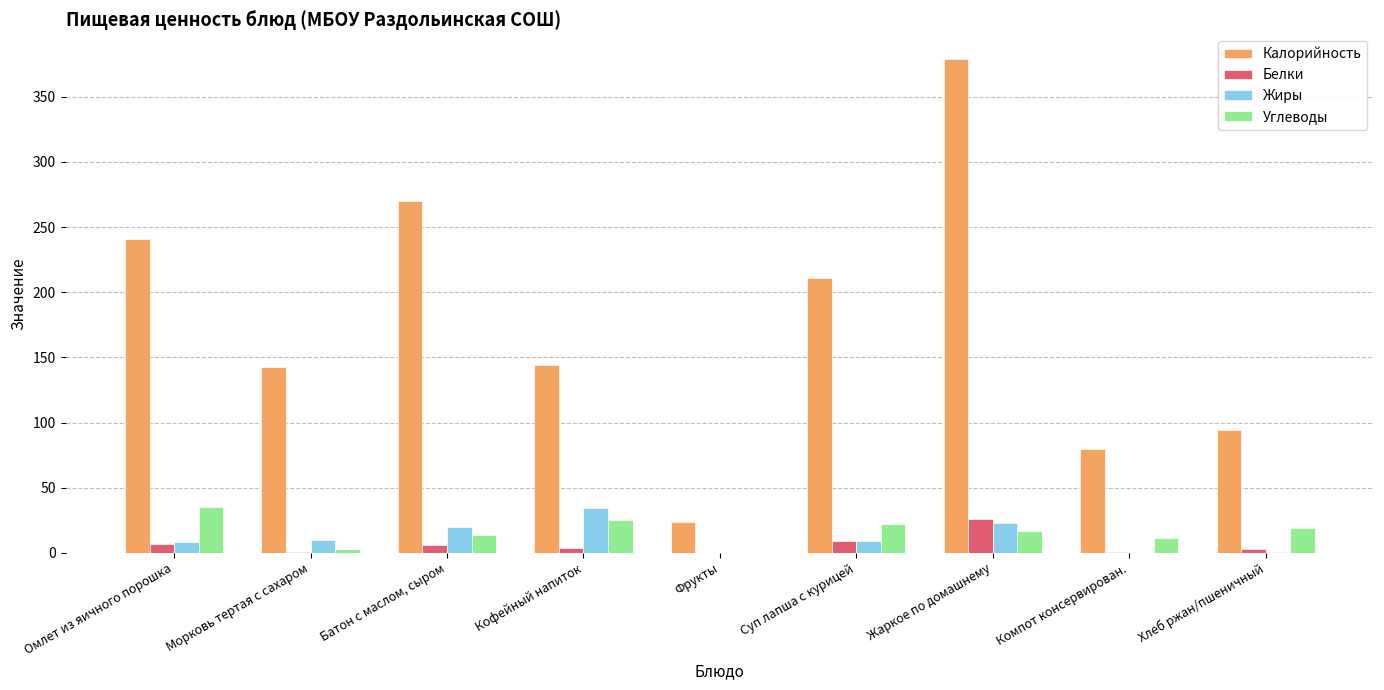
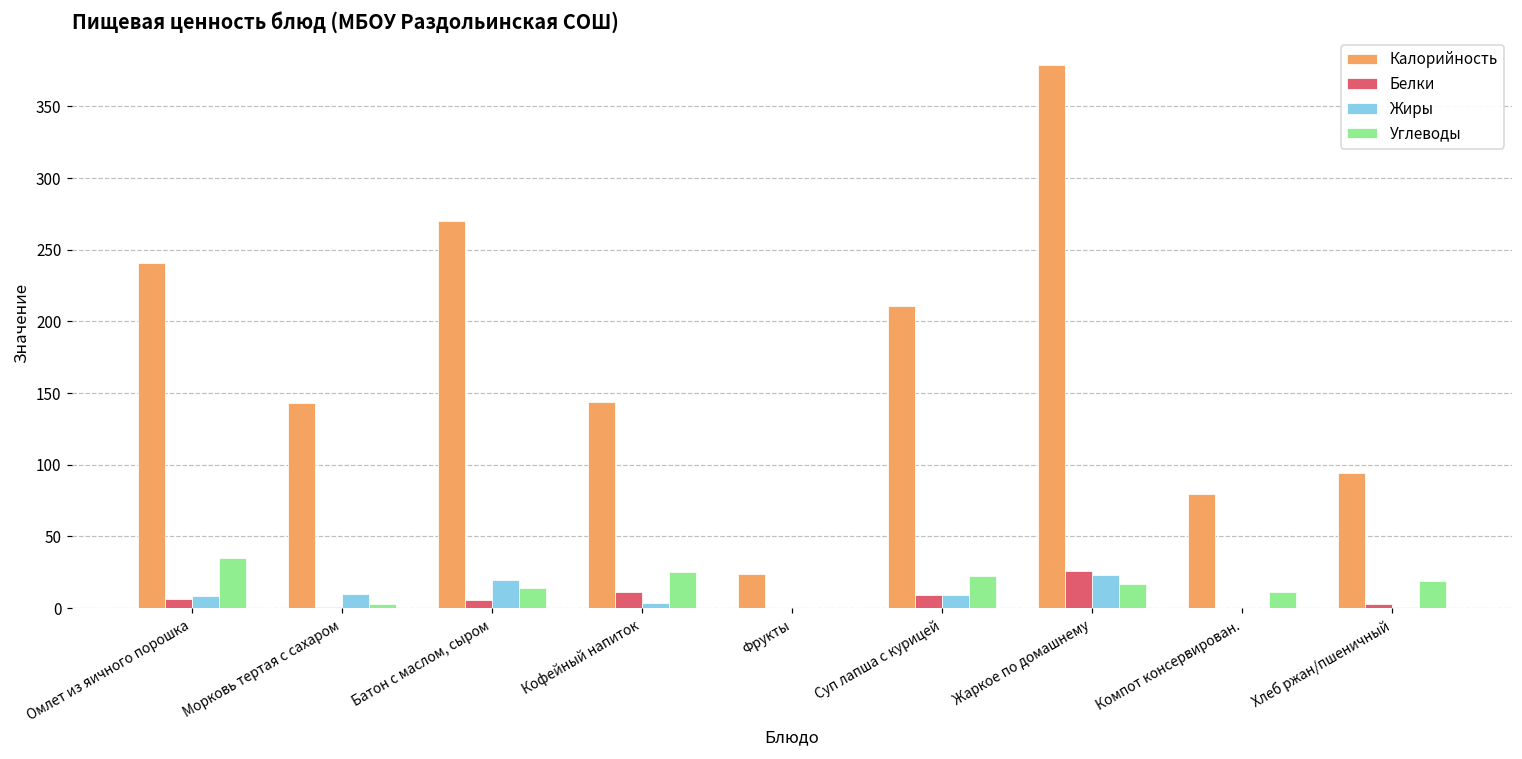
Белки, Кофейный напиток: 4 -> 11
Жиры, Кофейный напиток: 35 -> 3
